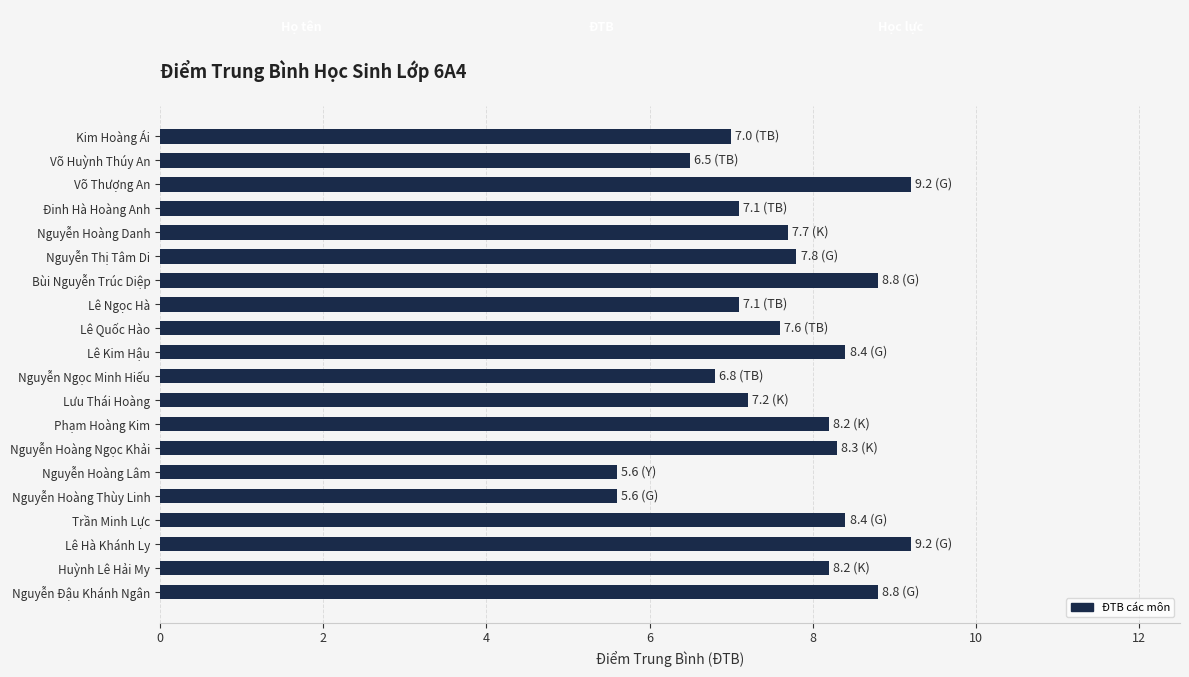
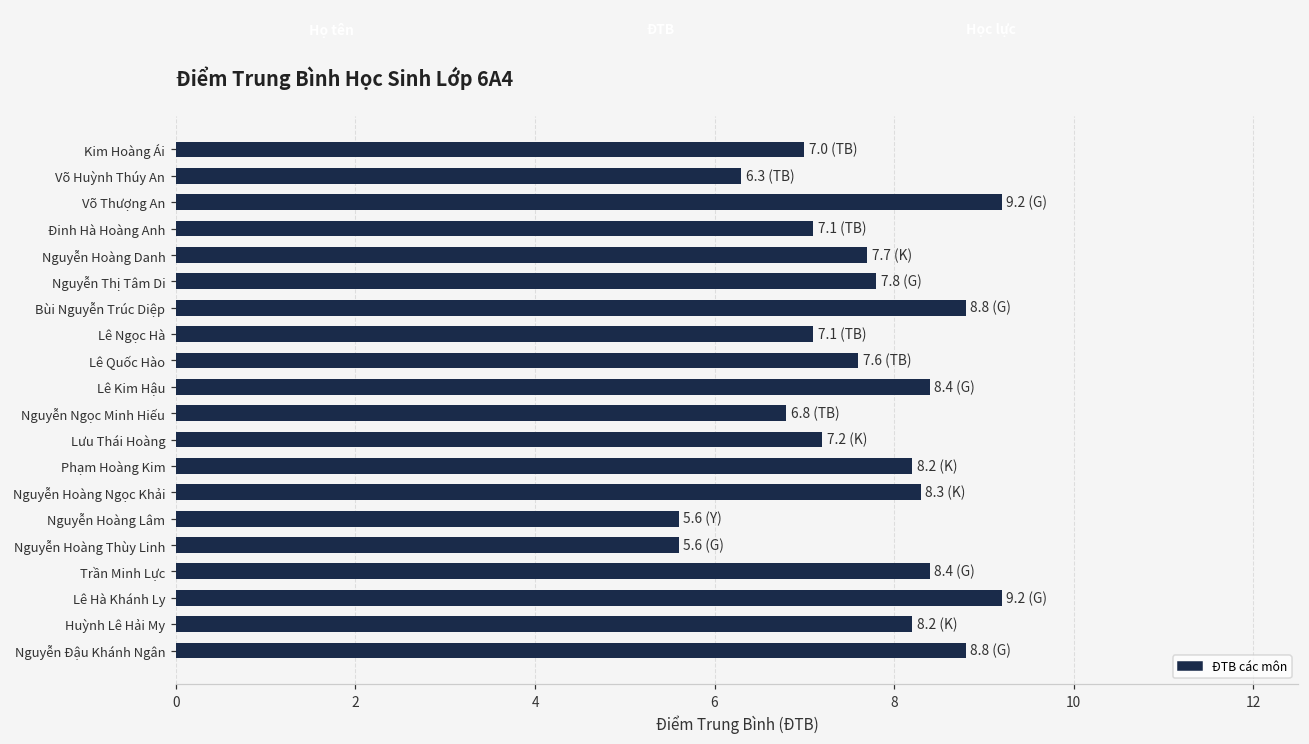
Võ Huỳnh Thúy An: 6.5 -> 6.3
